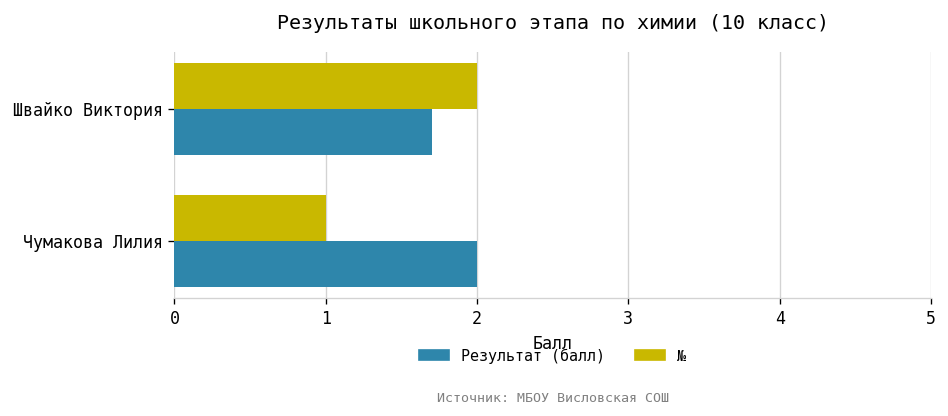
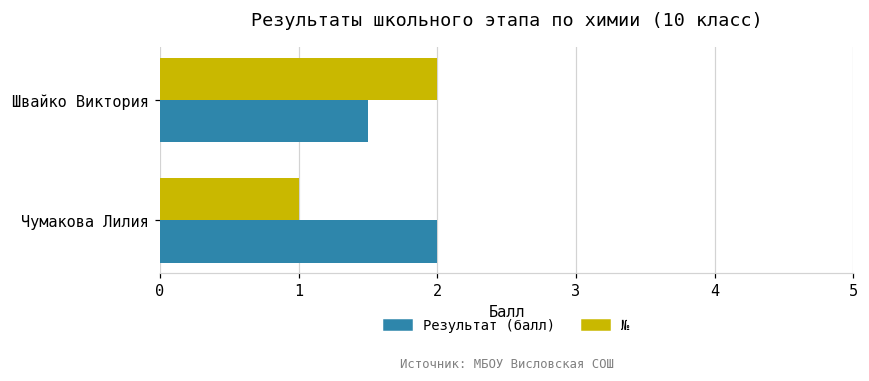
Результат (балл), Швайко Виктория: 1.7 -> 1.5
